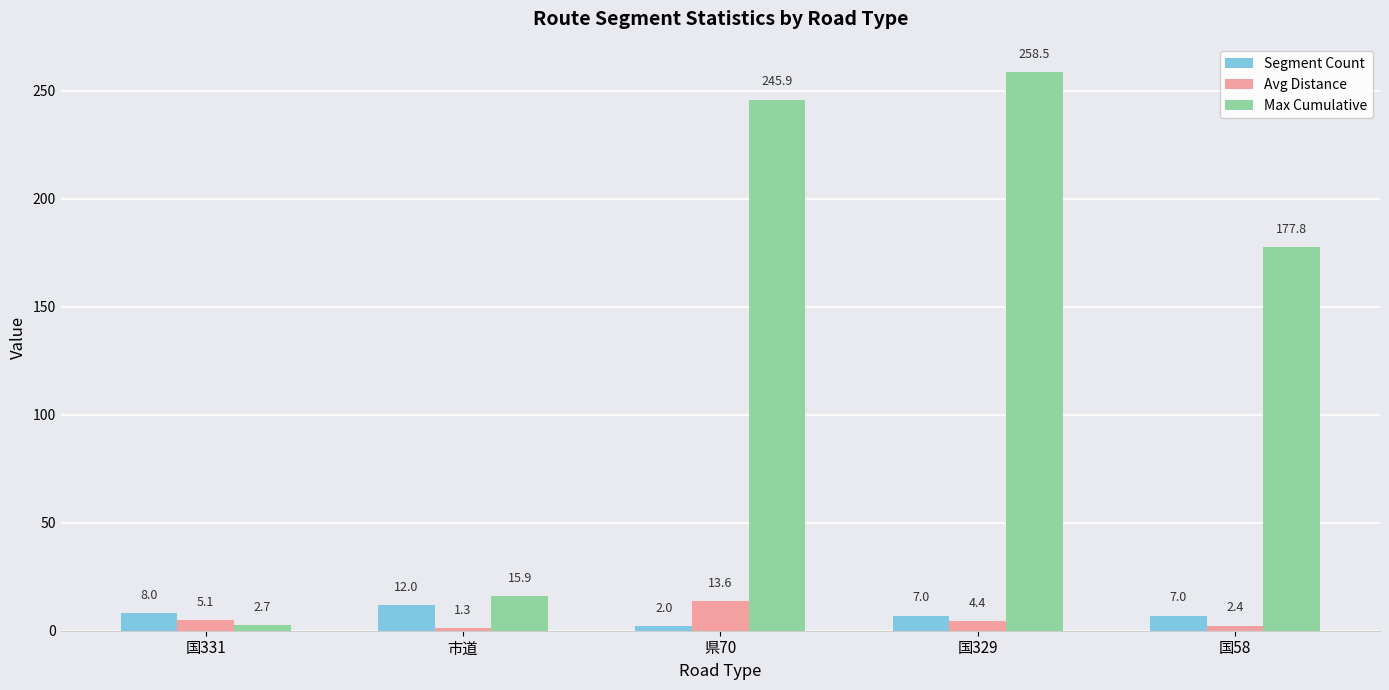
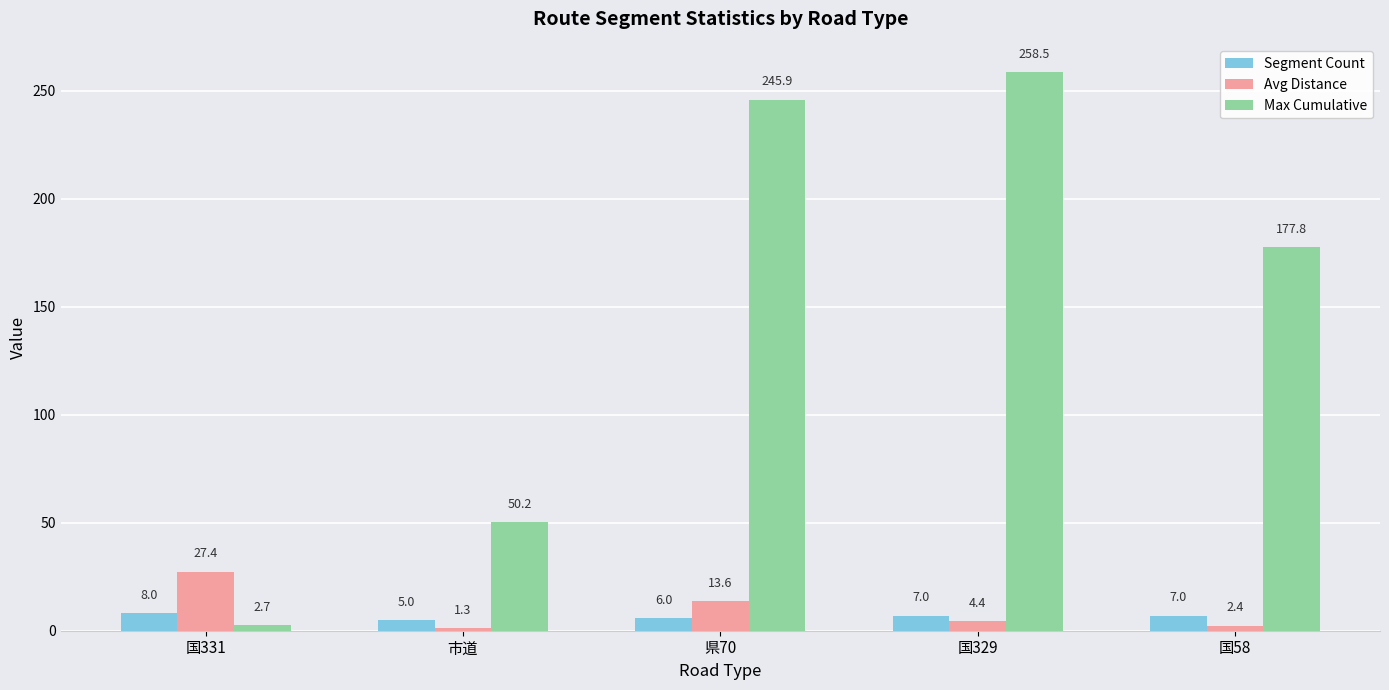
Avg Distance, 国331: 5.1 -> 27.4
Segment Count, 市道: 12.0 -> 5.0
Max Cumulative, 市道: 15.9 -> 50.2
Segment Count, 県70: 2.0 -> 6.0
